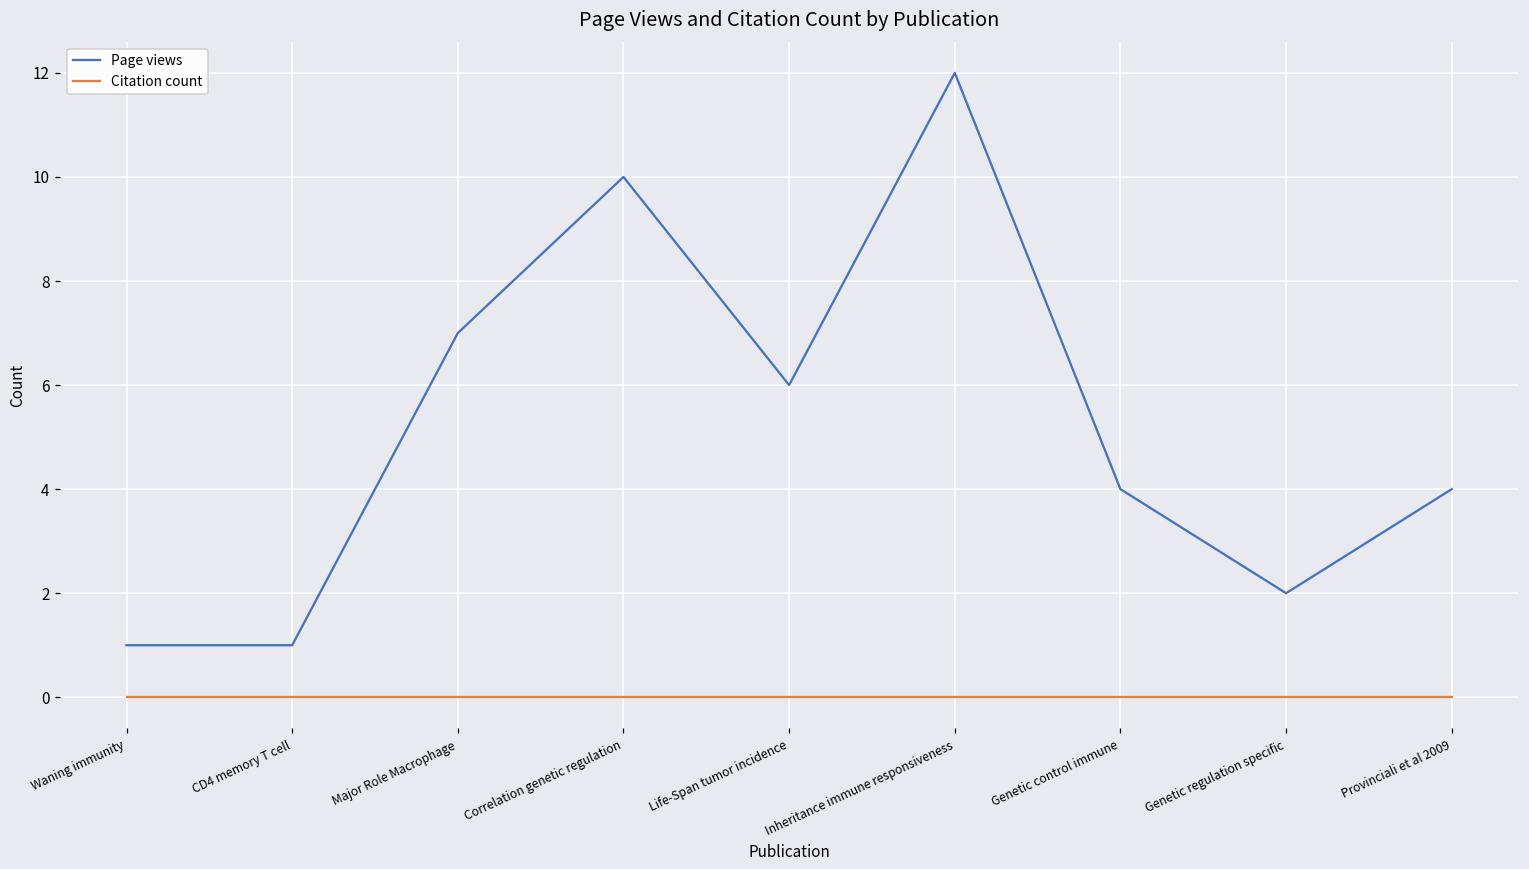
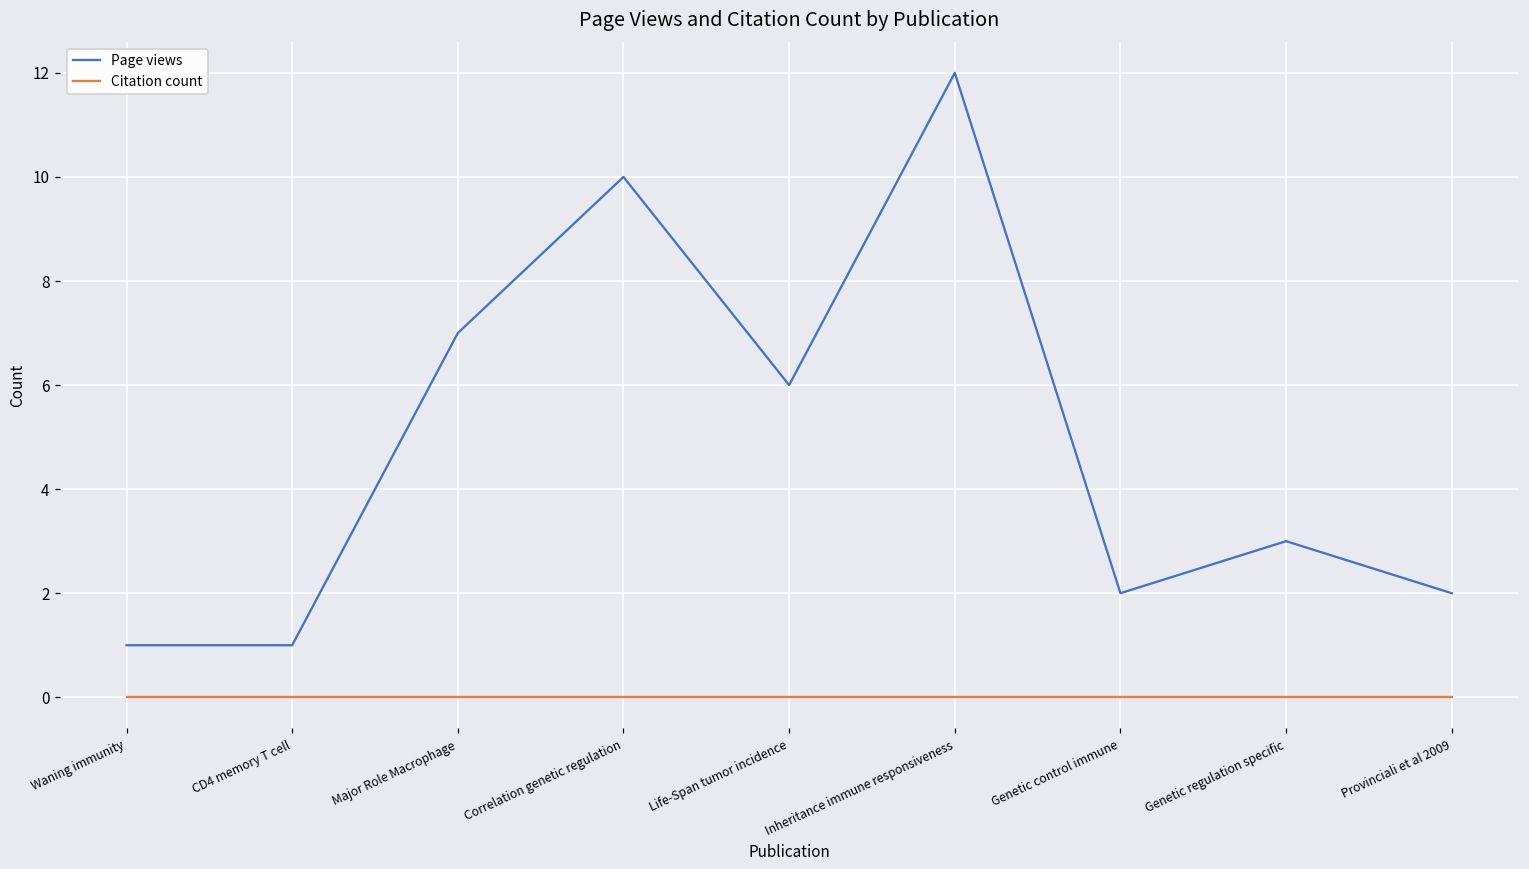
Page views, Genetic control immune: 4 -> 2
Page views, Genetic regulation specific: 2 -> 3
Page views, Provinciali et al 2009: 4 -> 2
